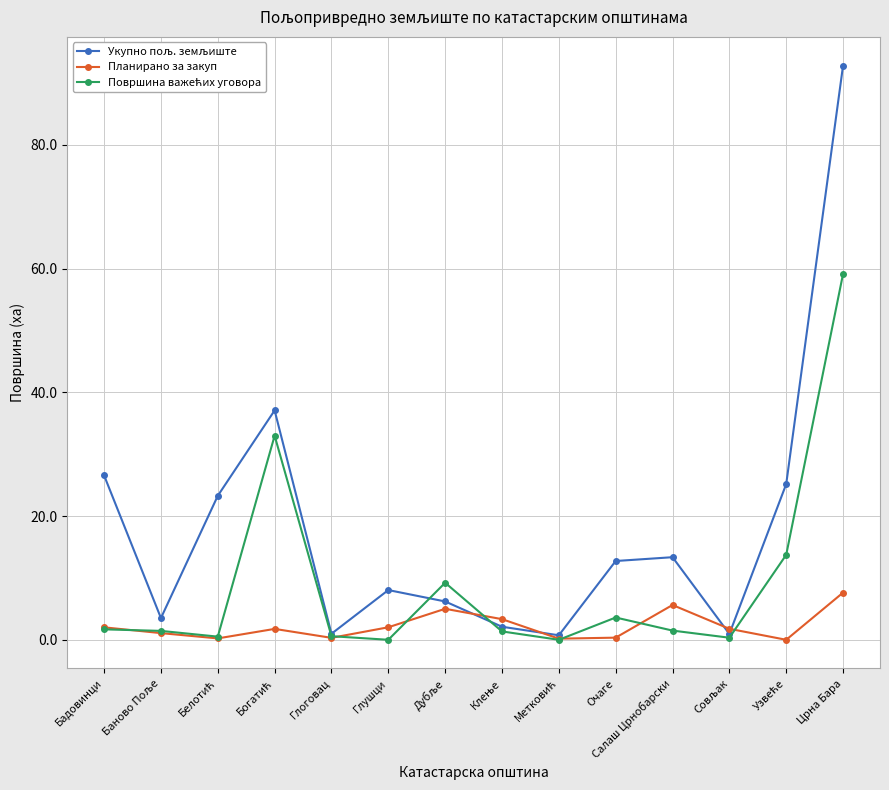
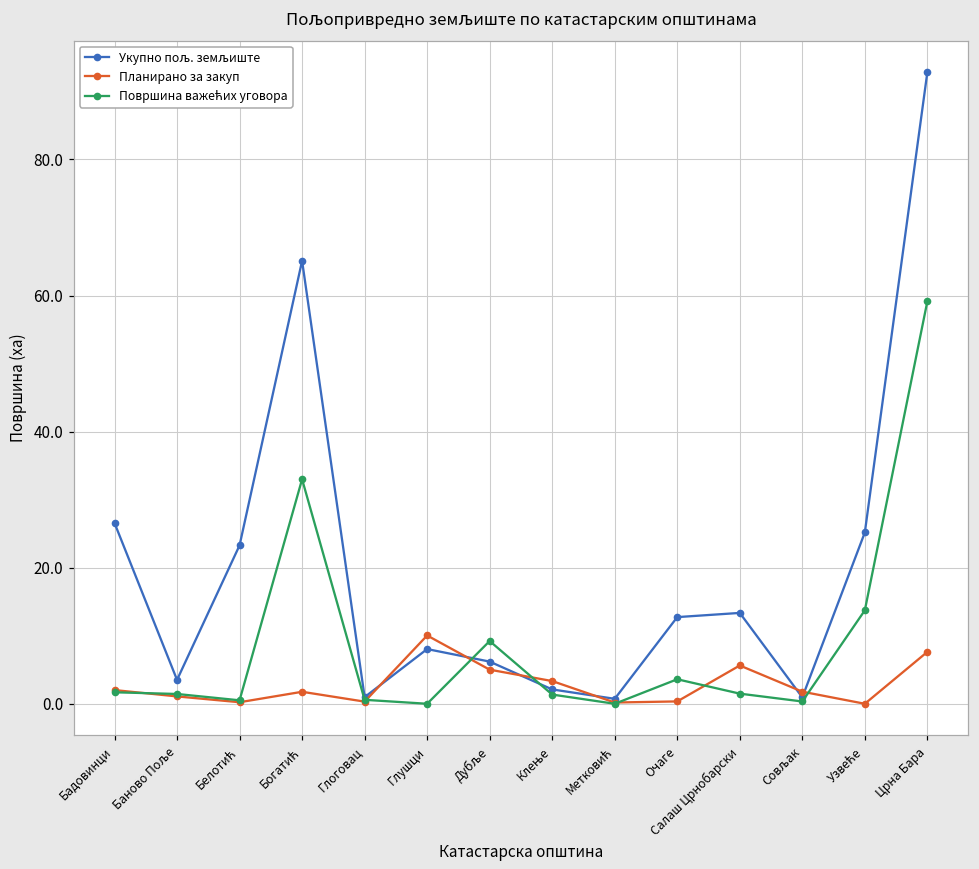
Укупно пољ. земљиште, Богатић: 37 -> 65
Планирано за закуп, Глушци: 2 -> 10
